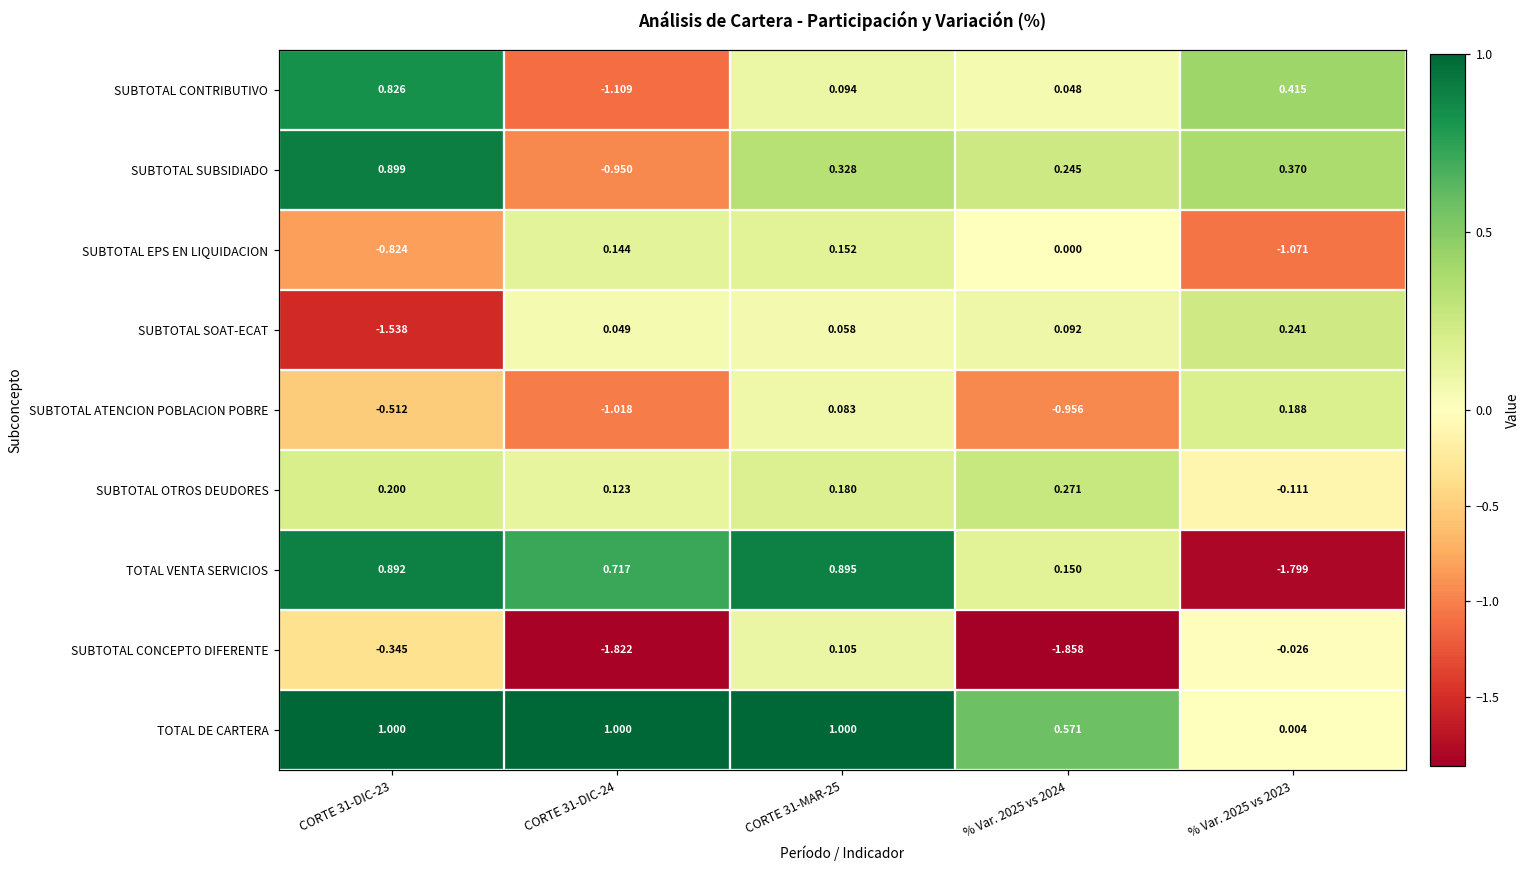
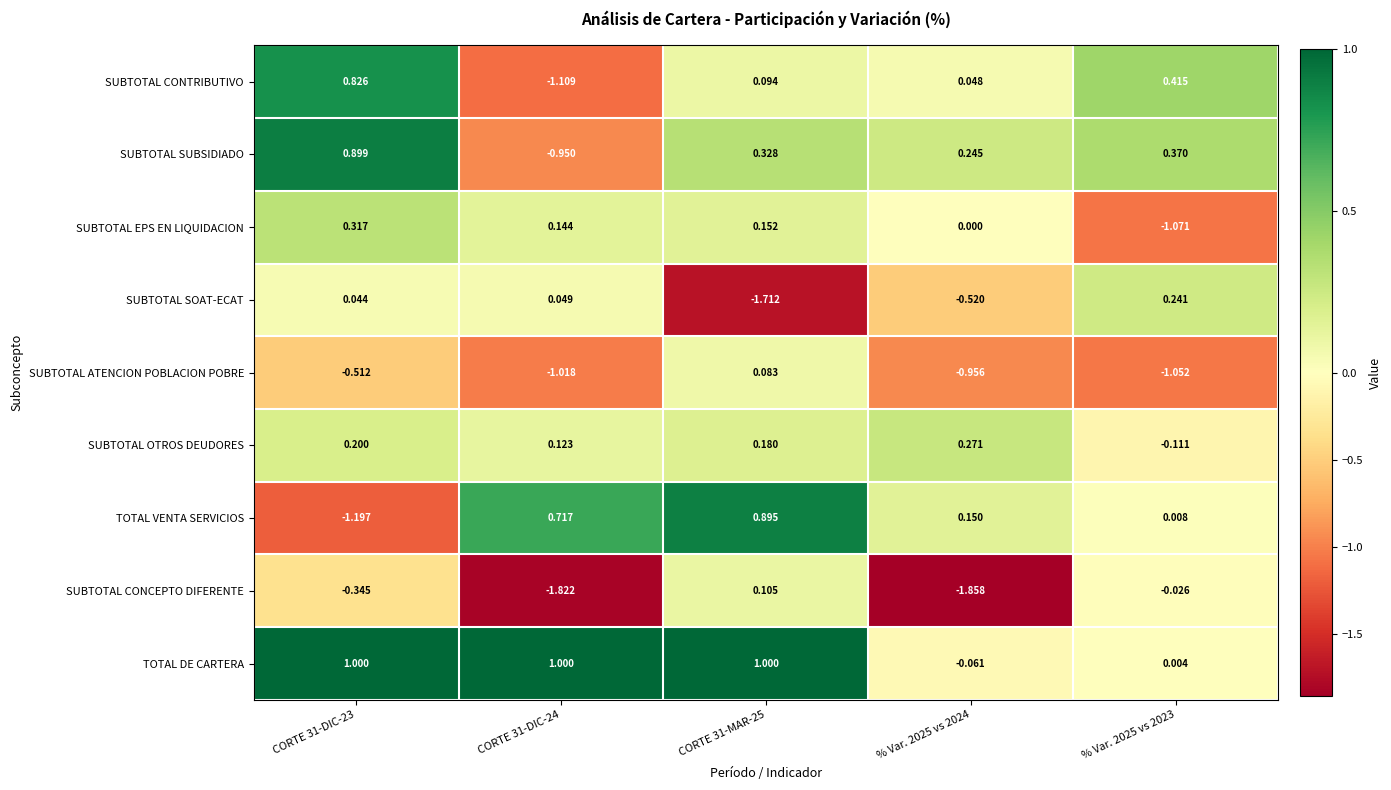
SUBTOTAL EPS EN LIQUIDACION, CORTE 31-DIC-23: -0.824 -> 0.317
SUBTOTAL SOAT-ECAT, CORTE 31-DIC-23: -1.538 -> 0.044
SUBTOTAL SOAT-ECAT, CORTE 31-MAR-25: 0.058 -> -1.712
SUBTOTAL SOAT-ECAT, % Var. 2025 vs 2024: 0.092 -> -0.520
SUBTOTAL ATENCION POBLACION POBRE, % Var. 2025 vs 2023: 0.188 -> -1.052
TOTAL VENTA SERVICIOS, CORTE 31-DIC-23: 0.892 -> -1.197
TOTAL VENTA SERVICIOS, % Var. 2025 vs 2023: -1.799 -> 0.008
TOTAL DE CARTERA, % Var. 2025 vs 2024: 0.571 -> -0.061
